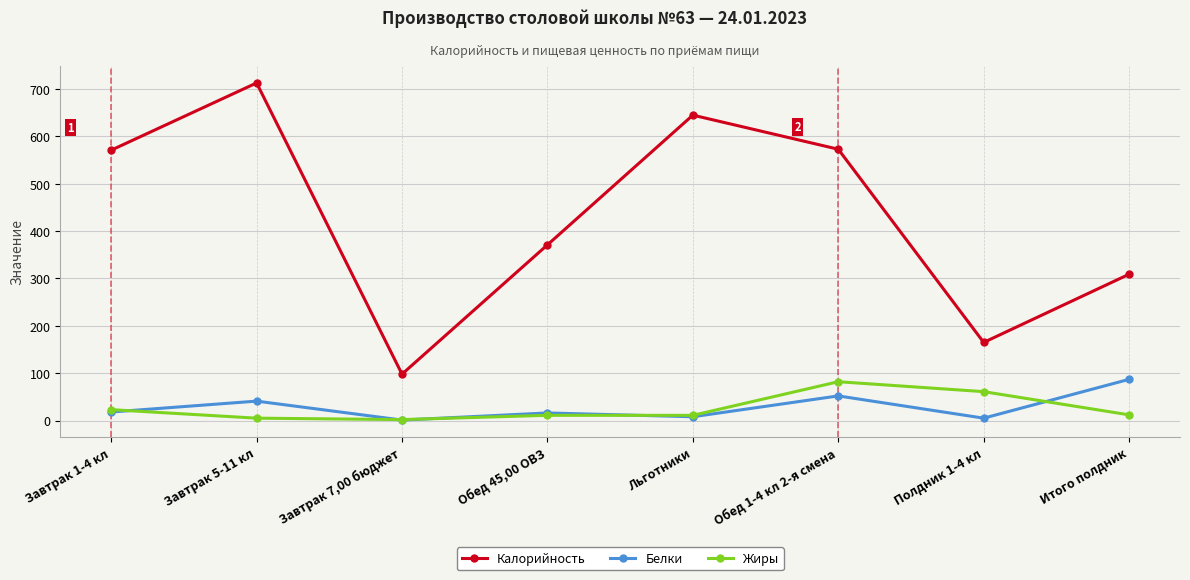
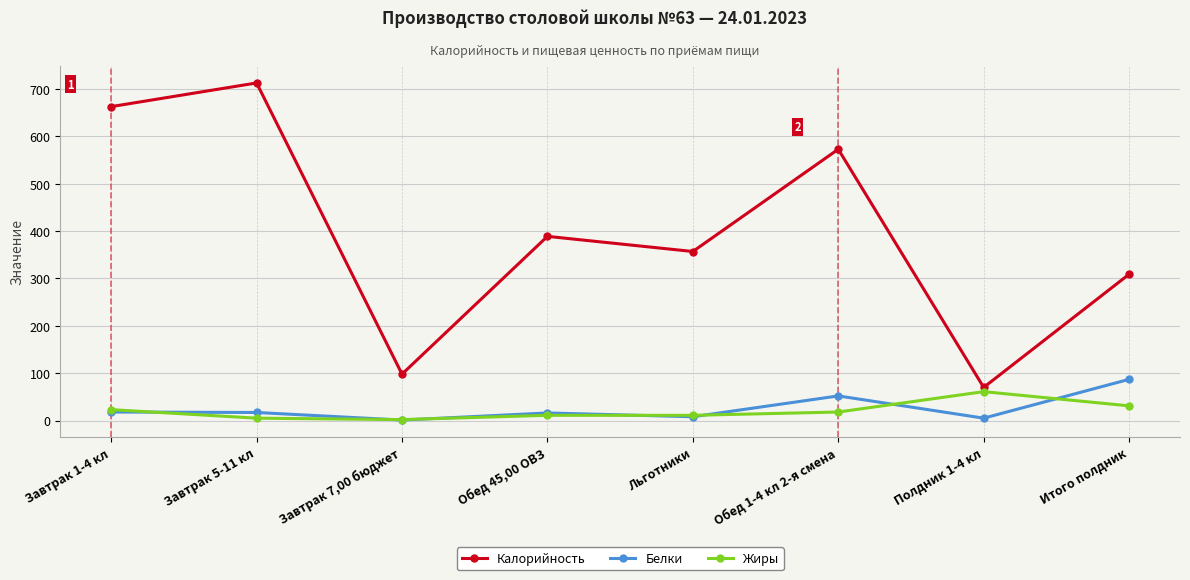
Калорийность, Завтрак 1-4 кл: 570 -> 660
Белки, Завтрак 5-11 кл: 40 -> 20
Калорийность, Обед 45,00 ОВЗ: 370 -> 390
Калорийность, Льготники: 650 -> 360
Жиры, Обед 1-4 кл 2-я смена: 80 -> 20
Калорийность, Полдник 1-4 кл: 170 -> 70
Жиры, Итого полдник: 10 -> 30
